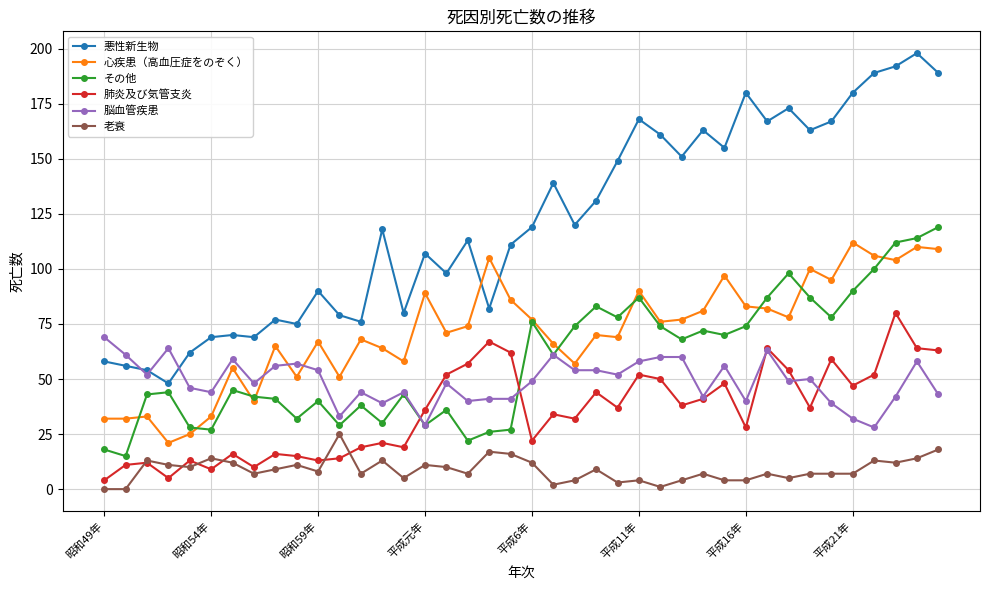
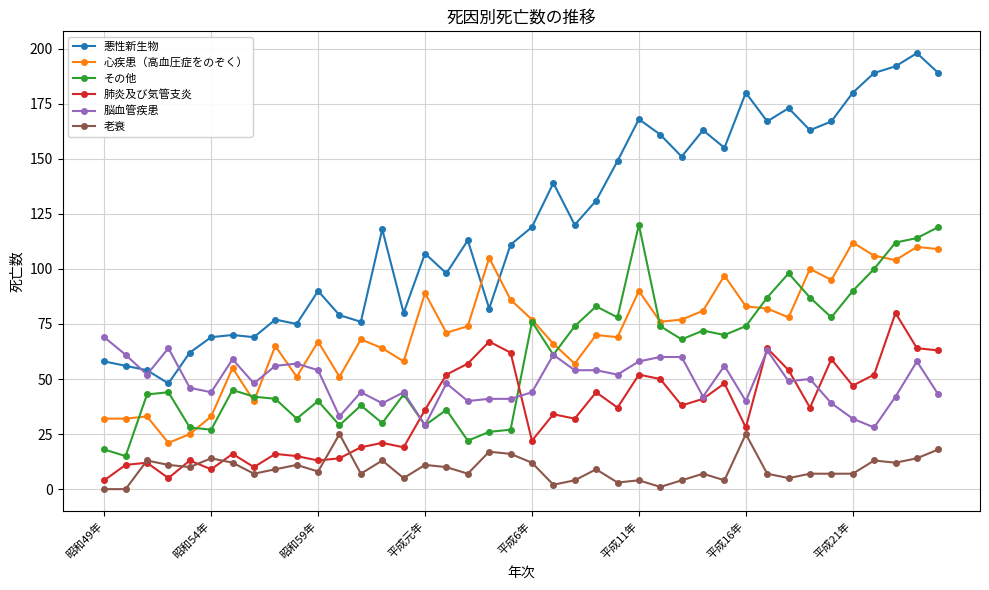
脳血管疾患, 平成6年: 49 -> 44
その他, 平成11年: 87 -> 120
老衰, 平成16年: 4 -> 25
